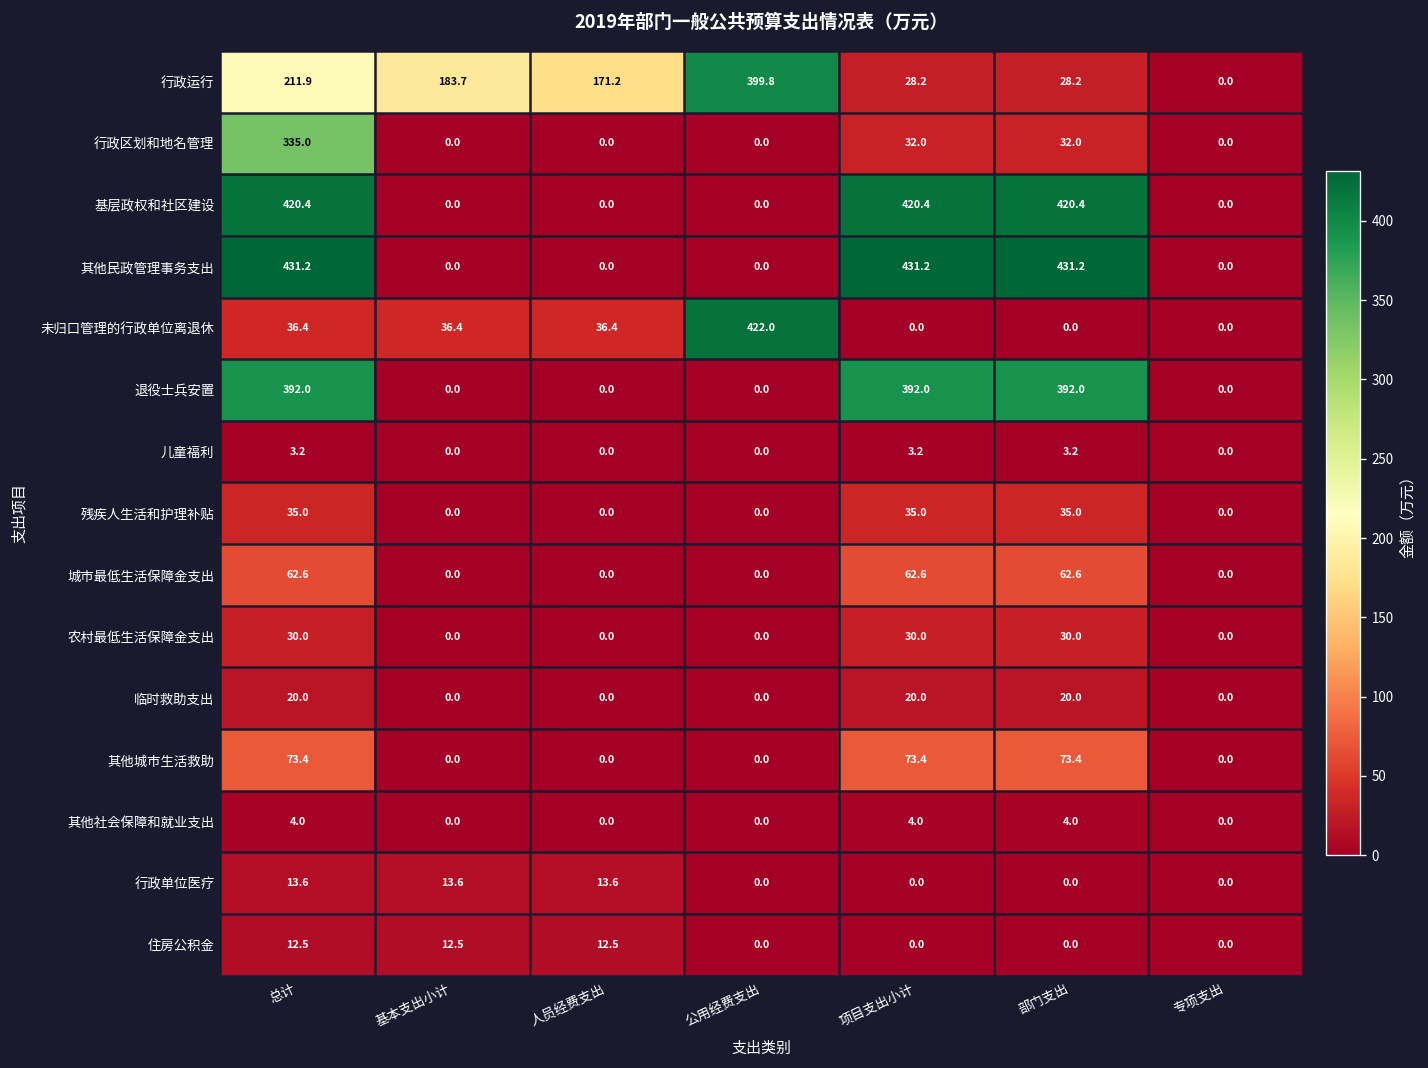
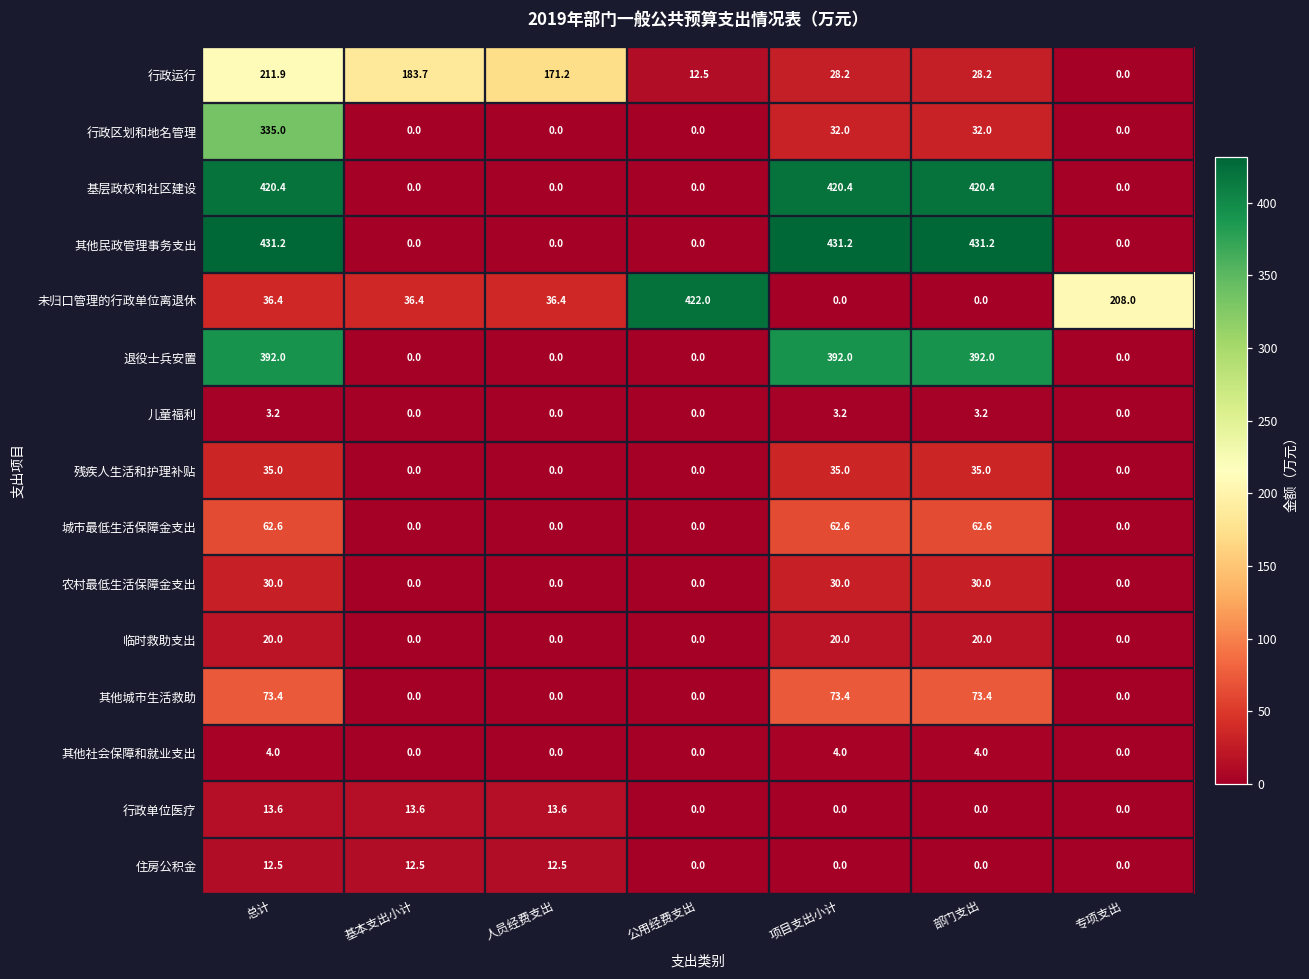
行政运行, 公用经费支出: 399.8 -> 12.5
未归口管理的行政单位离退休, 专项支出: 0.0 -> 208.0
